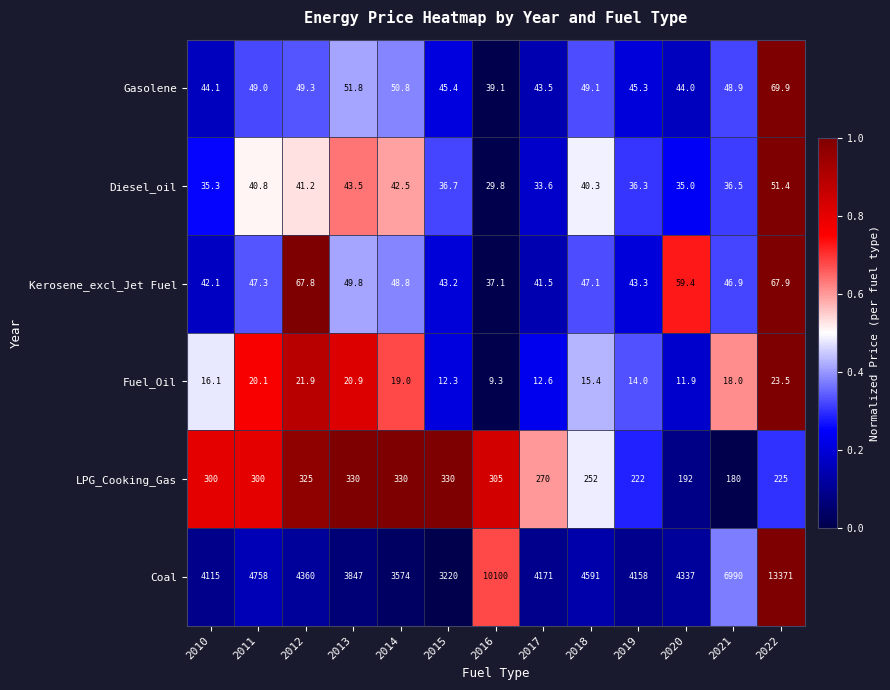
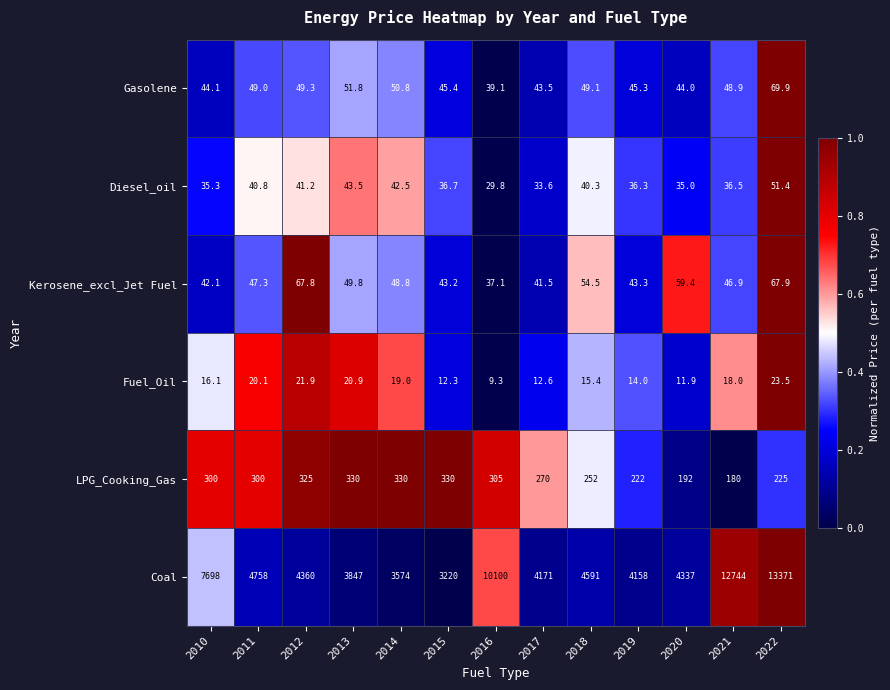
Kerosene_excl_Jet Fuel, 2018: 47.1 -> 54.5
Coal, 2010: 4115 -> 7698
Coal, 2021: 6990 -> 12744
